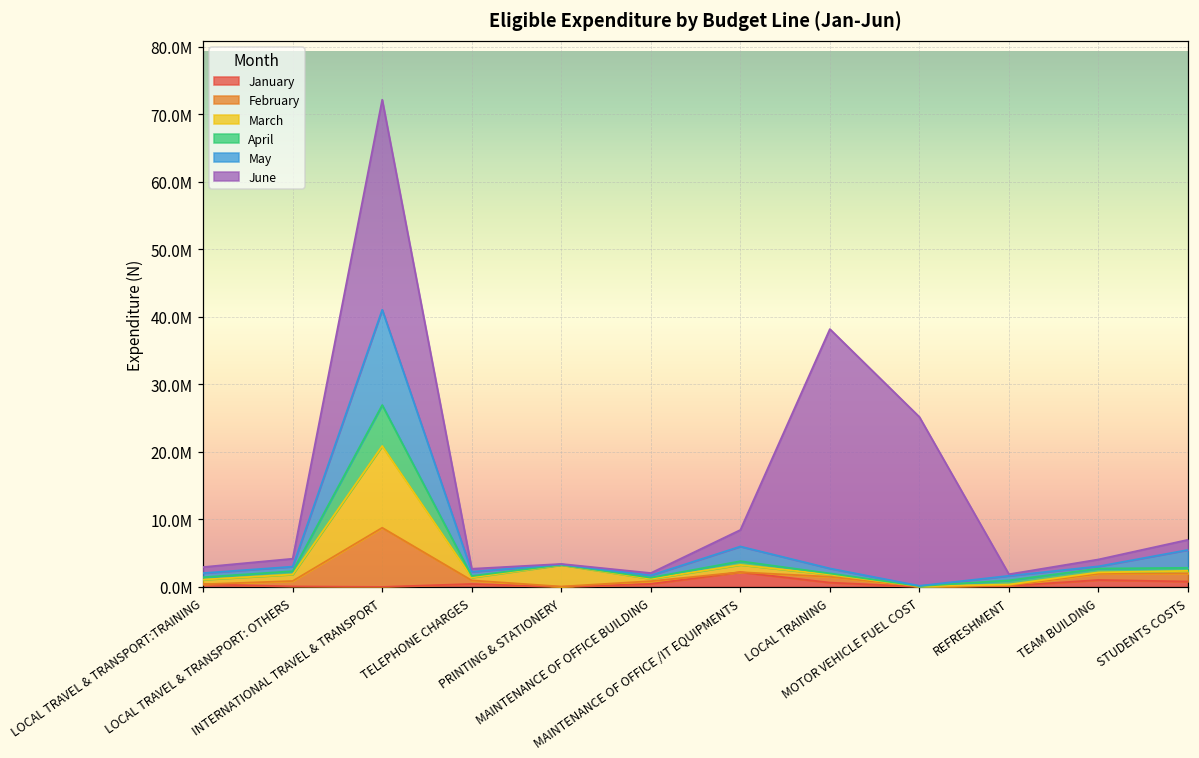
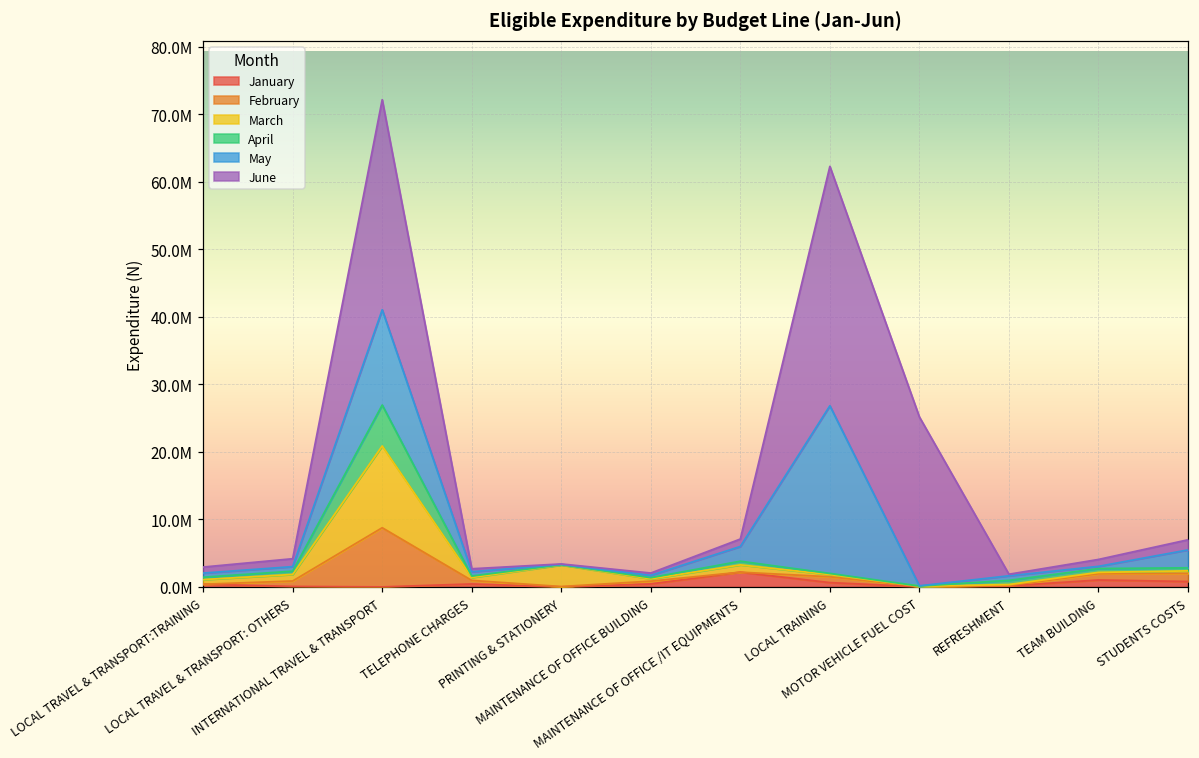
June, MAINTENANCE OF OFFICE /IT EQUIPMENTS: 2000000 -> 1000000
May, LOCAL TRAINING: 1000000 -> 25000000
